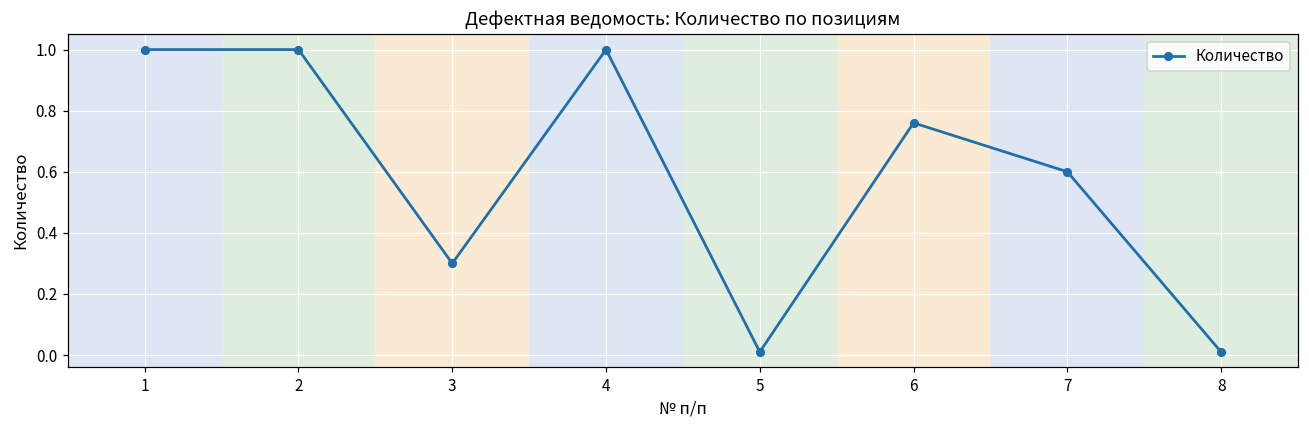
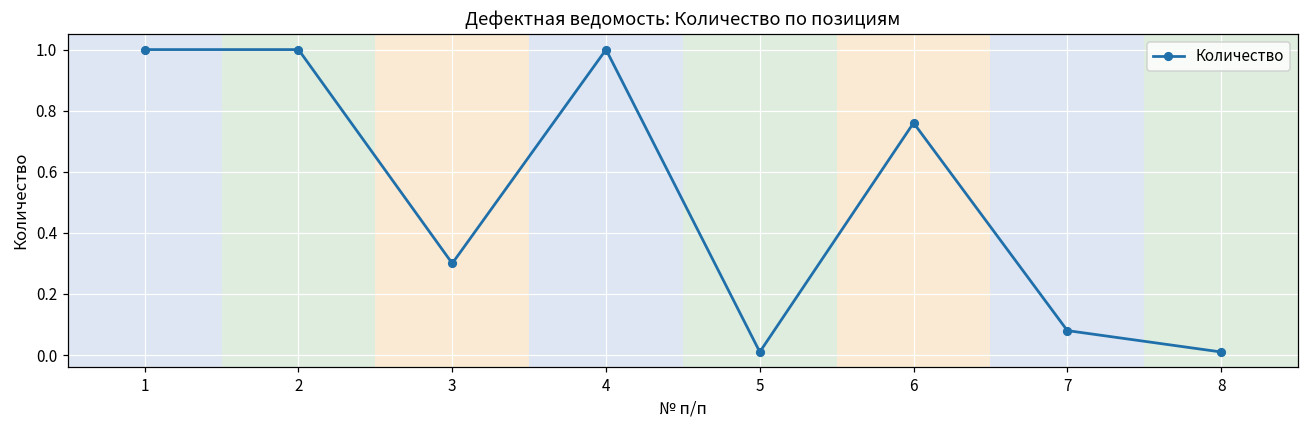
7: 0.60 -> 0.08
